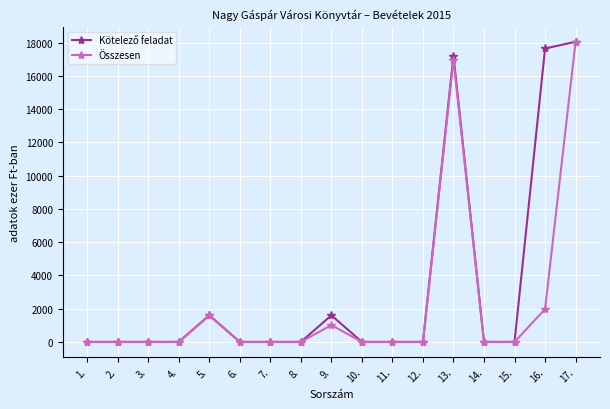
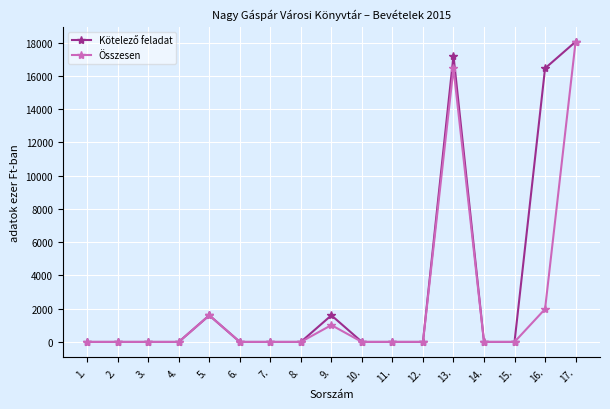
Összesen, 13.: 17000 -> 16500
Kötelező feladat, 16.: 17600 -> 16500
